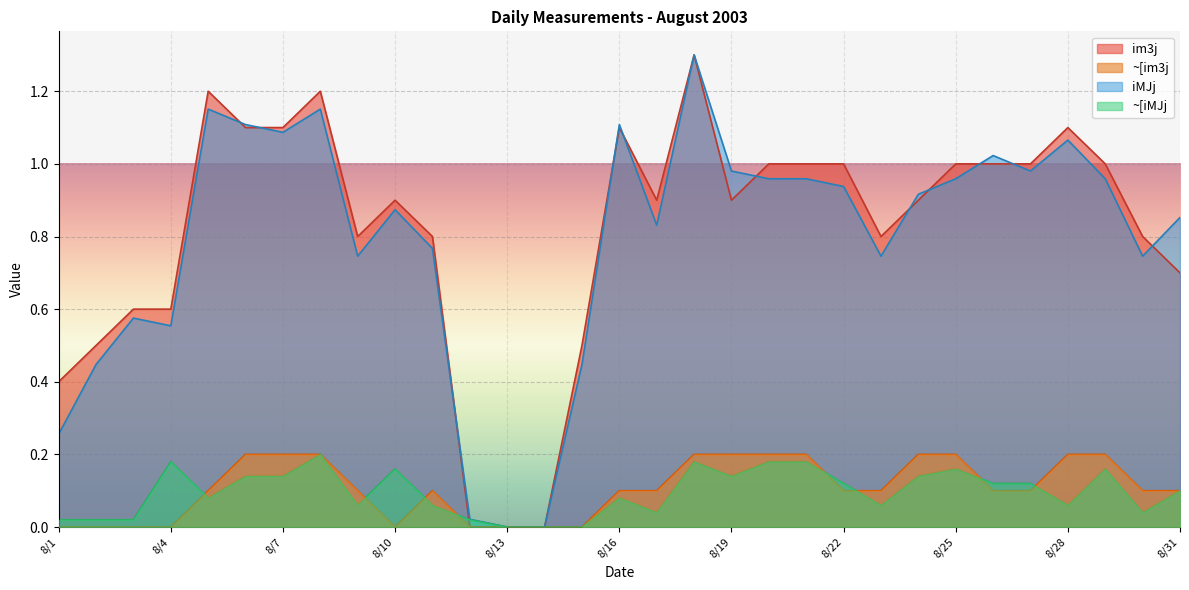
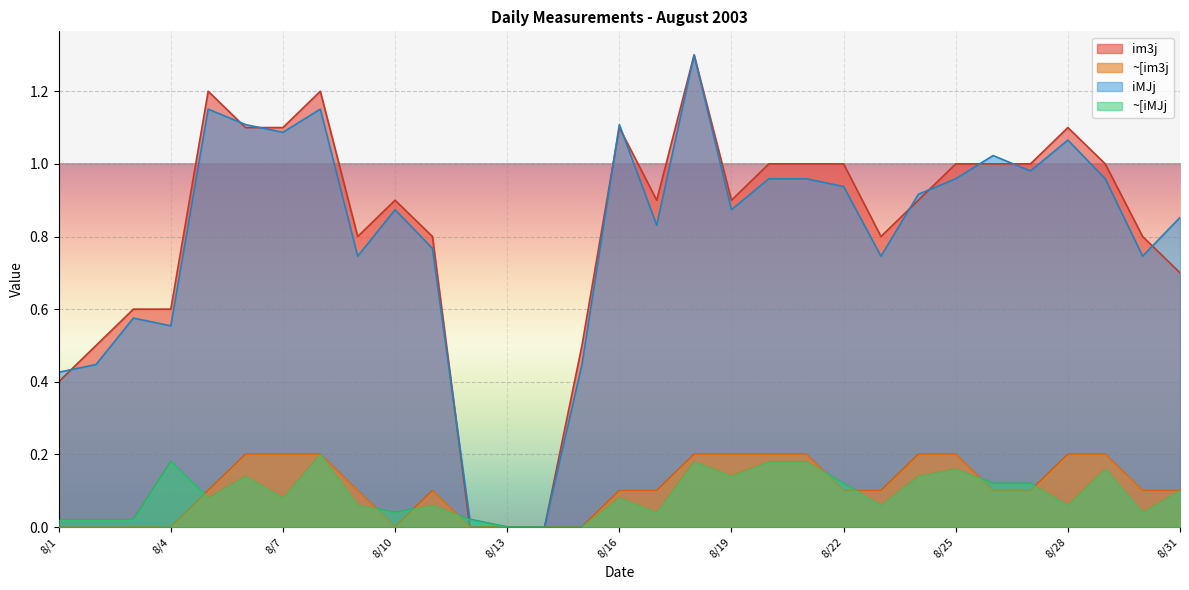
iMJj, 8/1: 0.26 -> 0.43
~[iMJj, 8/7: 0.14 -> 0.08
~[iMJj, 8/10: 0.16 -> 0.04
iMJj, 8/19: 0.98 -> 0.87
